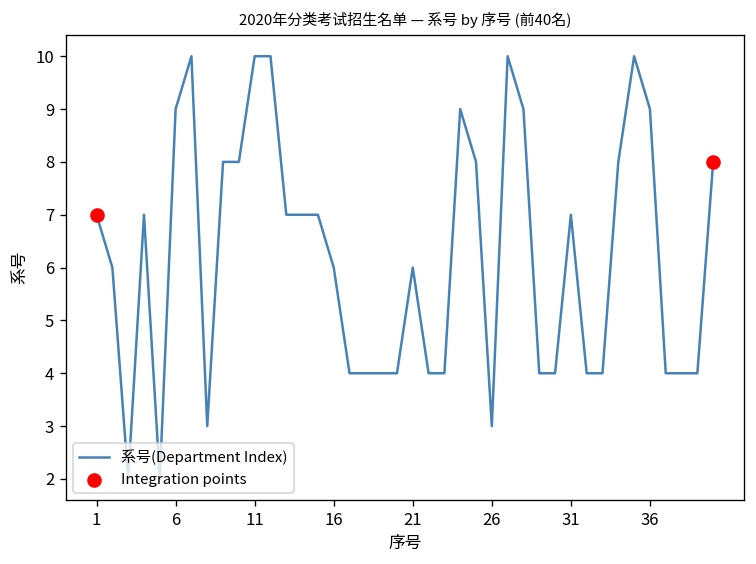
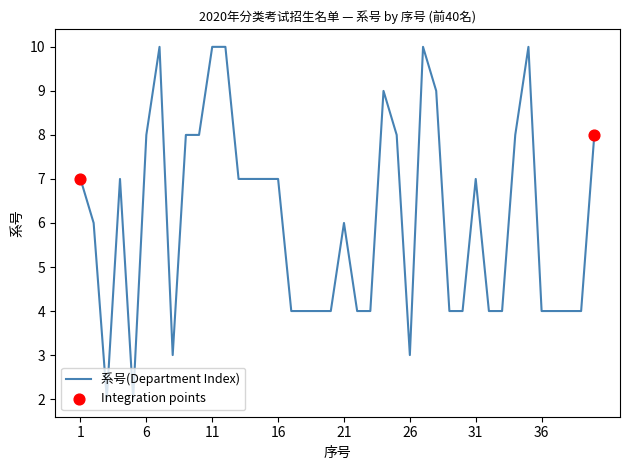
系号(Department Index), 6: 9 -> 8
系号(Department Index), 16: 6 -> 7
系号(Department Index), 36: 9 -> 4
